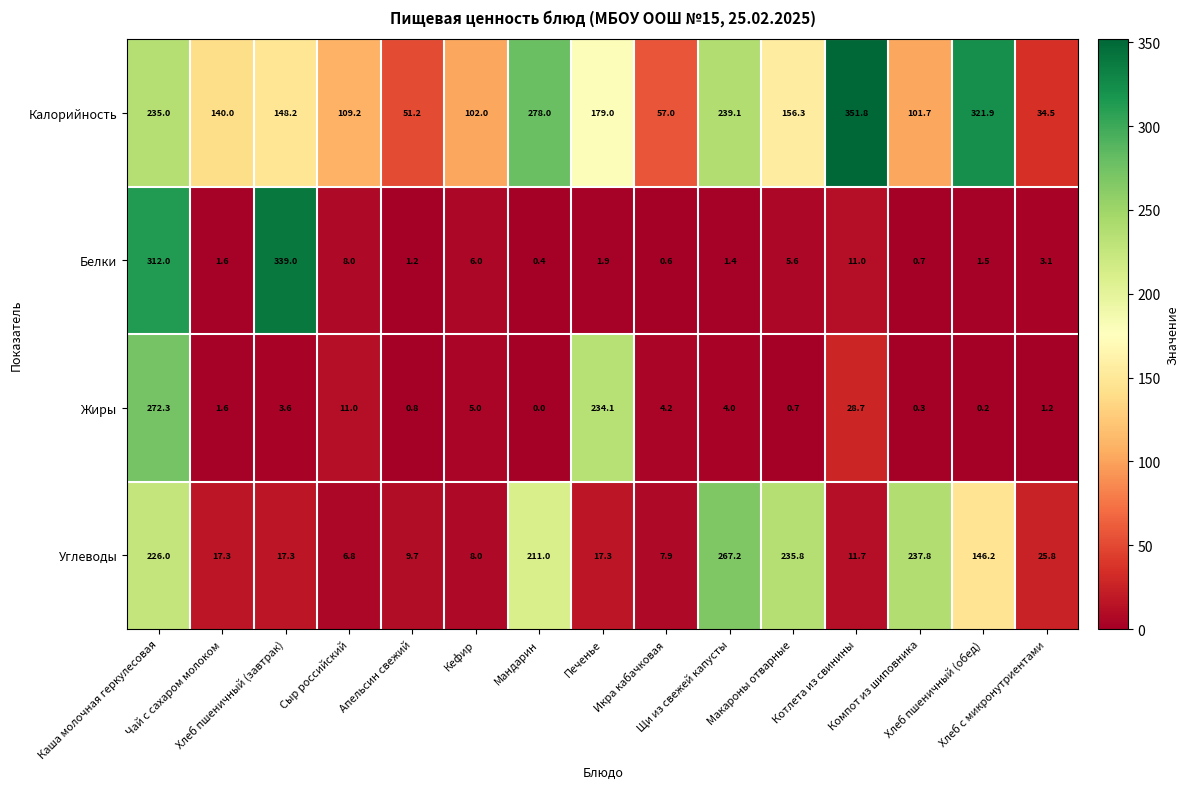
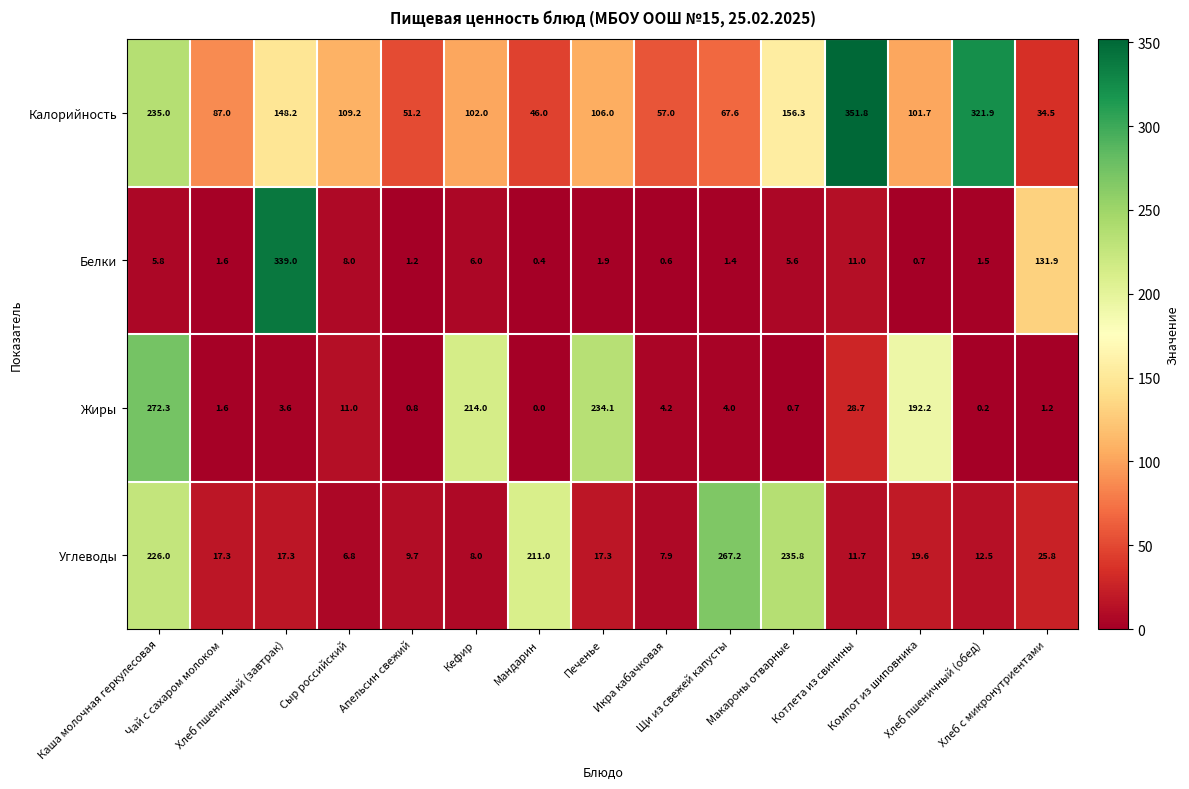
Калорийность, Чай с сахаром молоком: 140.0 -> 87.0
Калорийность, Мандарин: 278.0 -> 46.0
Калорийность, Печенье: 179.0 -> 106.0
Калорийность, Щи из свежей капусты: 239.1 -> 67.6
Белки, Каша молочная геркулесовая: 312.0 -> 5.8
Белки, Хлеб с микронутриентами: 3.1 -> 131.9
Жиры, Кефир: 5.0 -> 214.0
Жиры, Компот из шиповника: 0.3 -> 192.2
Углеводы, Компот из шиповника: 237.8 -> 19.6
Углеводы, Хлеб пшеничный (обед): 146.2 -> 12.5
